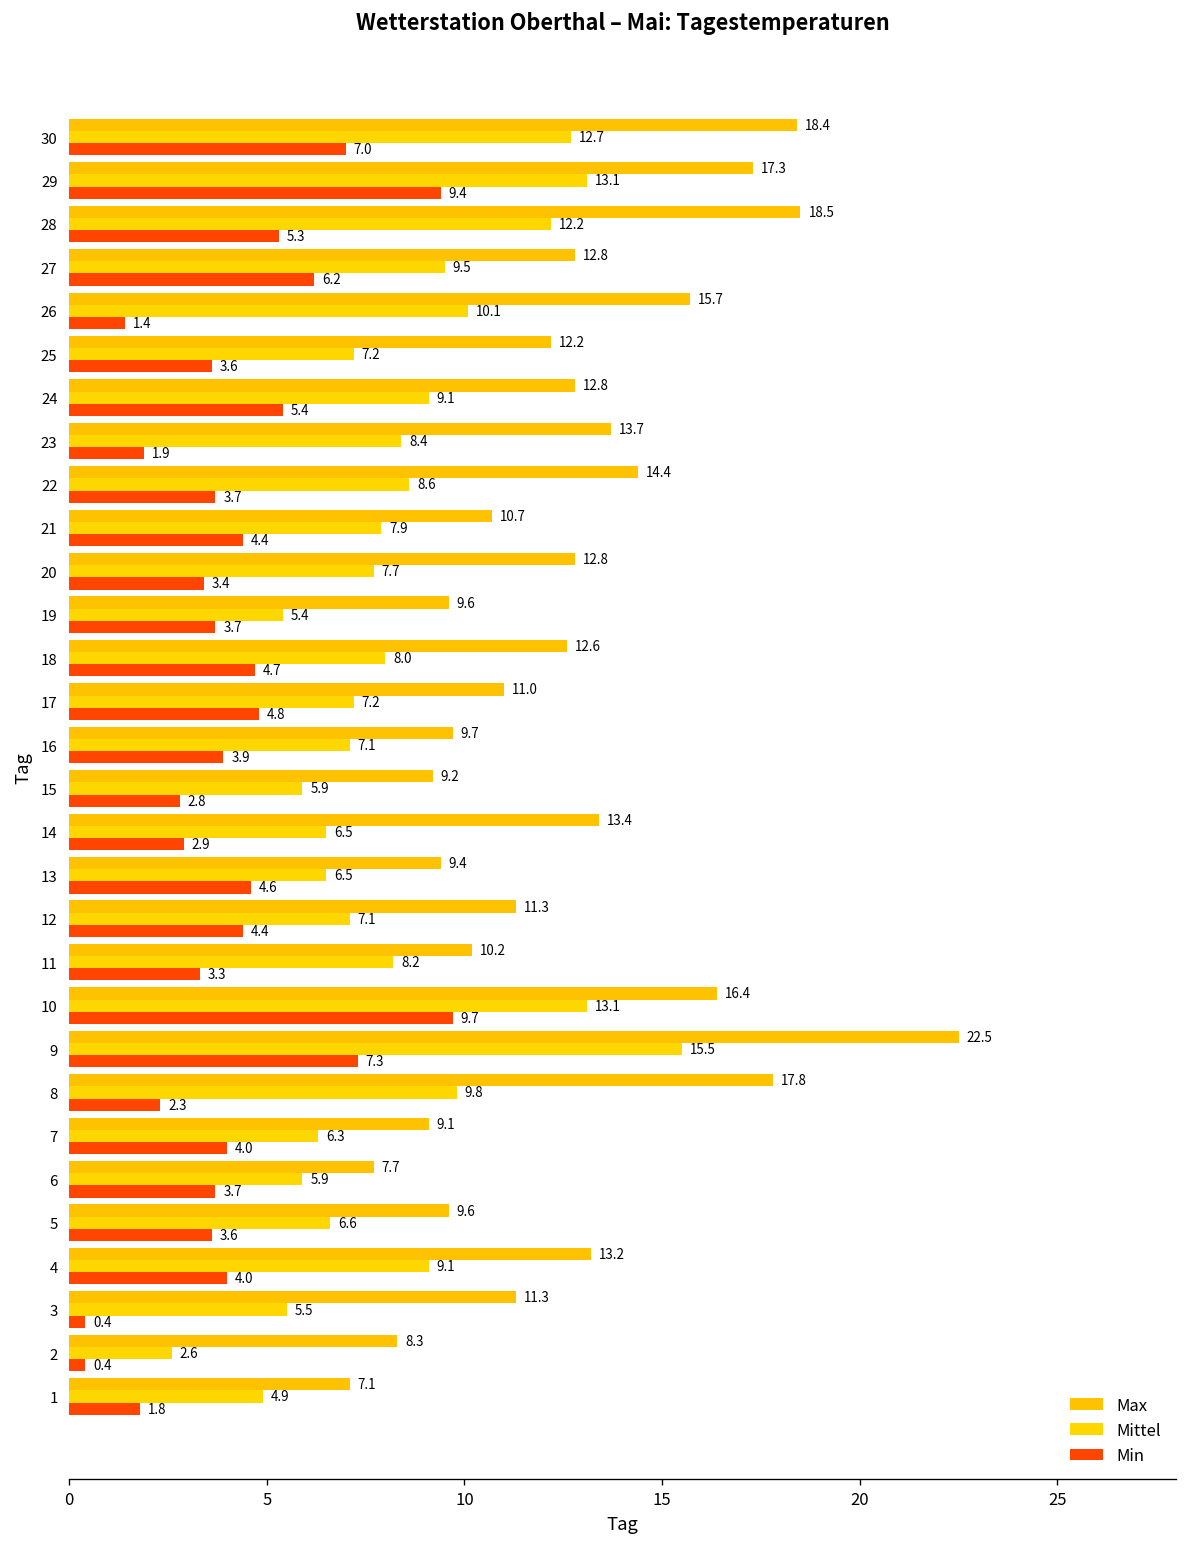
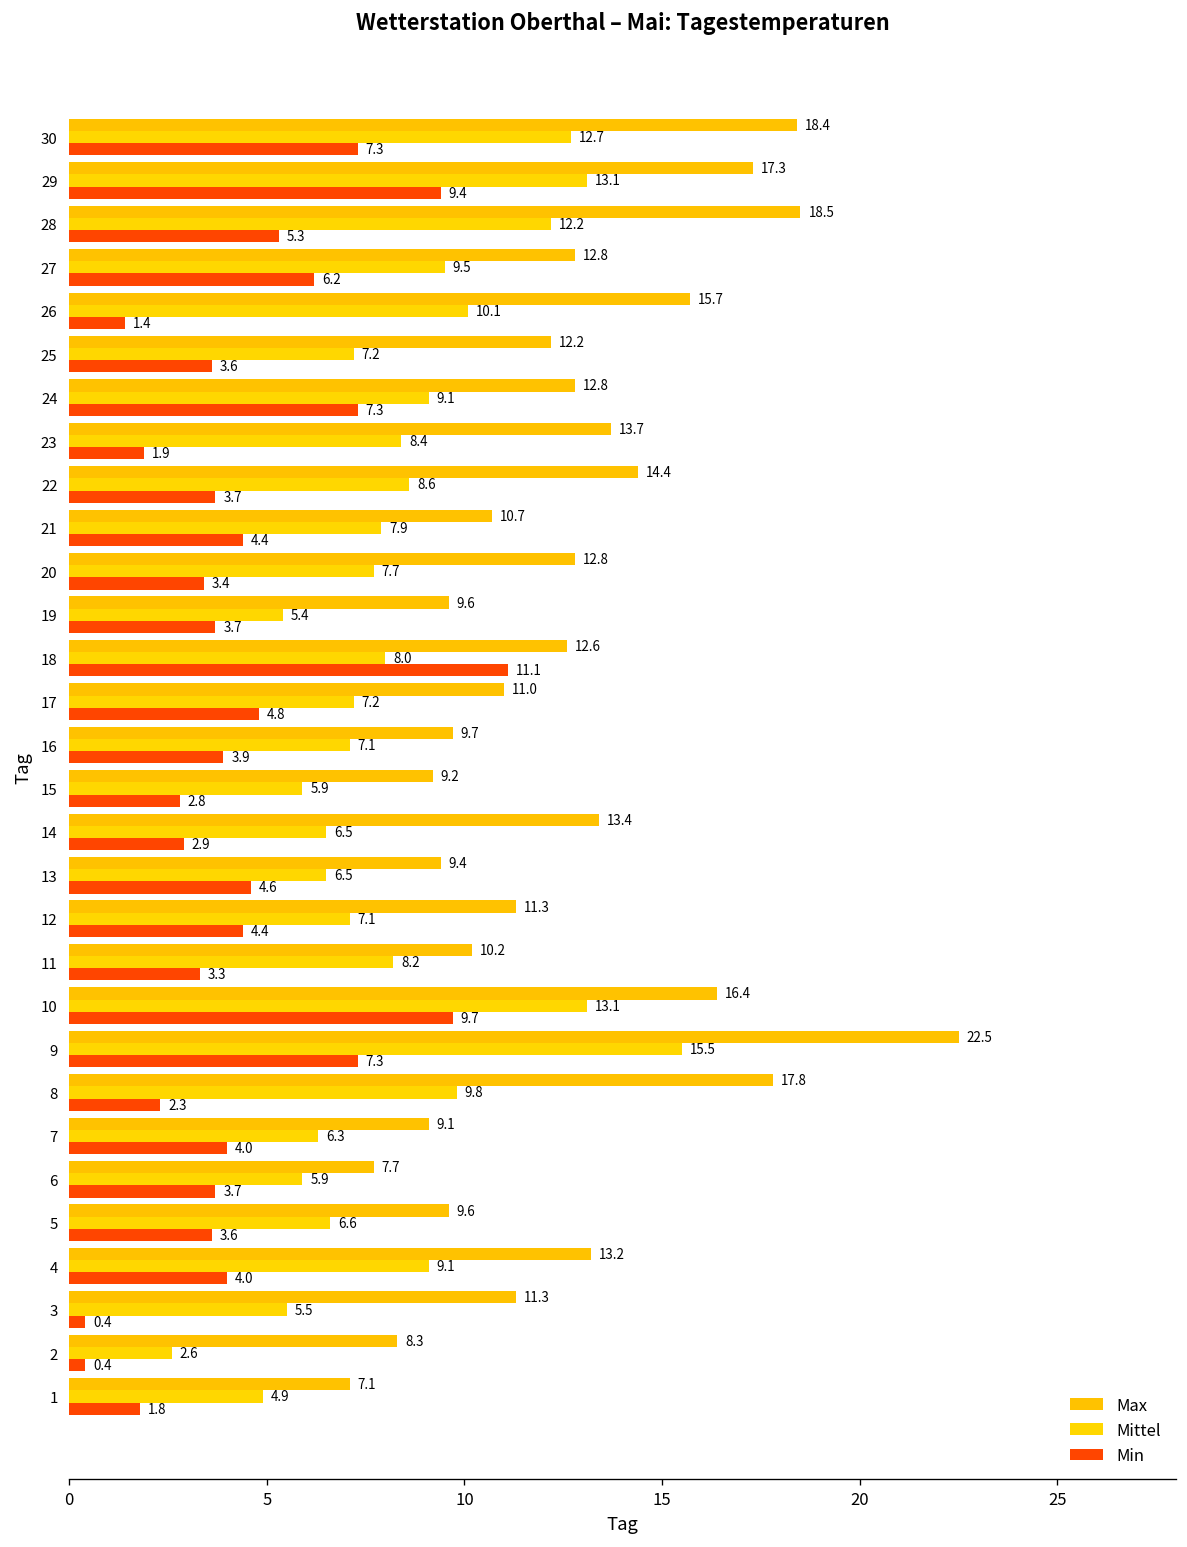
Min, 30: 7.0 -> 7.3
Min, 24: 5.4 -> 7.3
Min, 18: 4.7 -> 11.1
